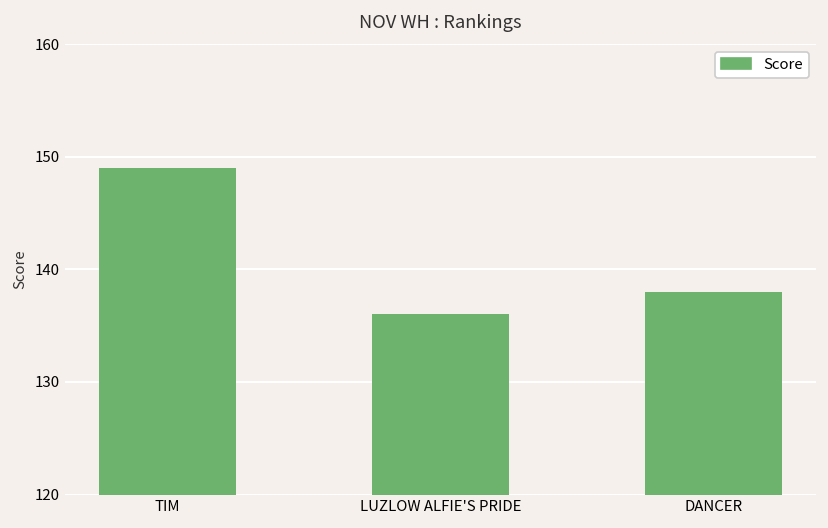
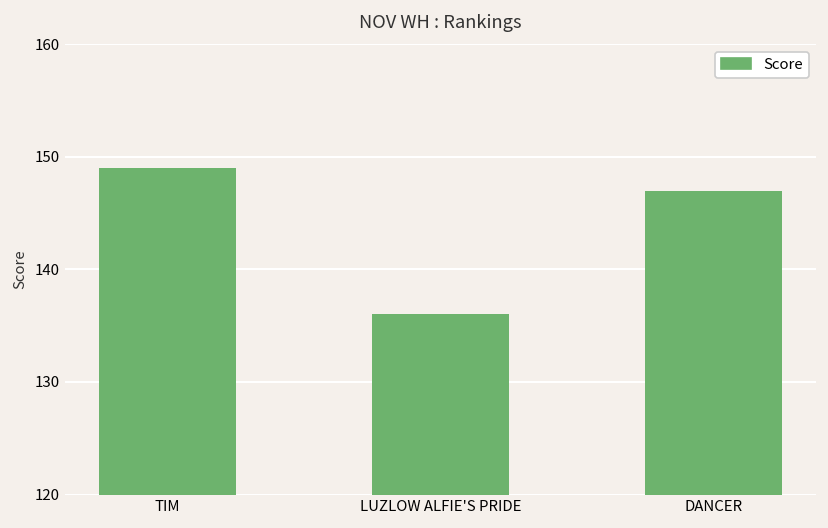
DANCER: 138 -> 147
